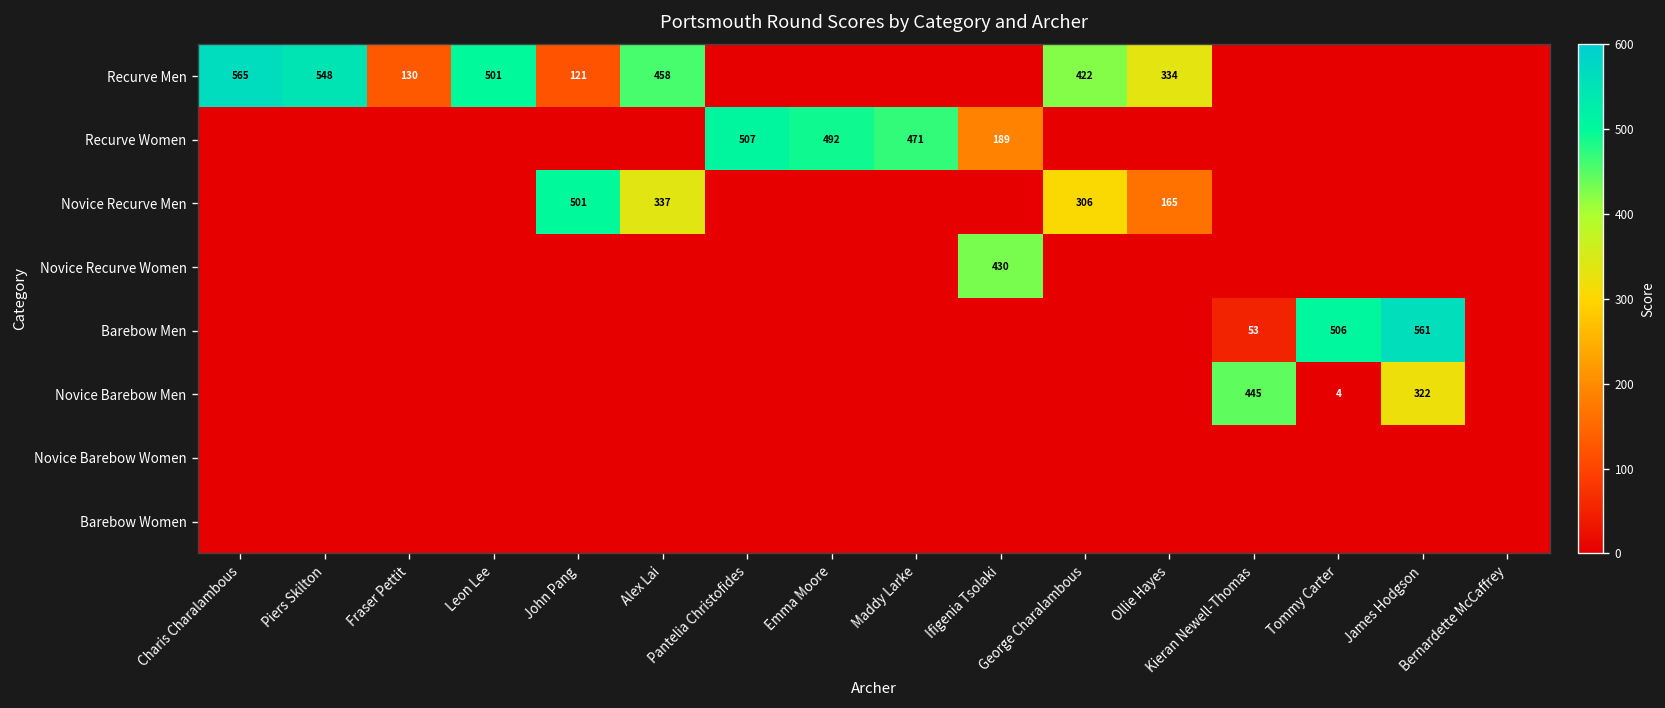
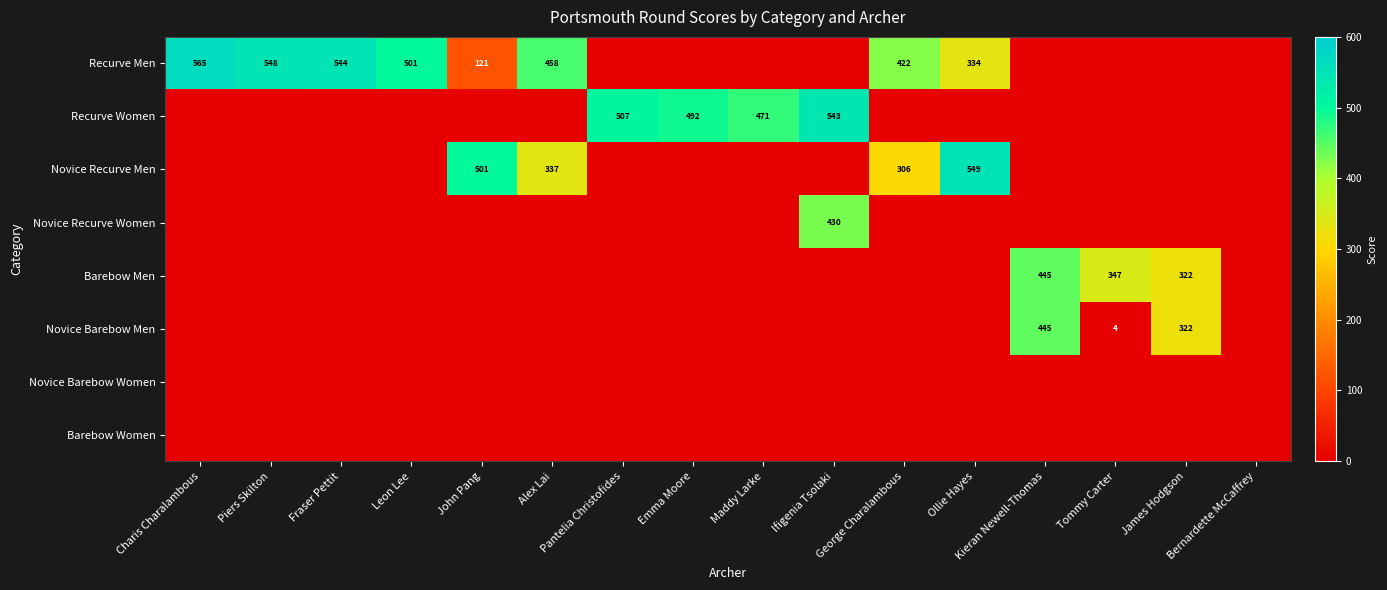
Recurve Men, Fraser Pettit: 130 -> 544
Recurve Women, Ifigenia Tsolaki: 189 -> 543
Novice Recurve Men, Ollie Hayes: 165 -> 549
Barebow Men, Kieran Newell-Thomas: 53 -> 445
Barebow Men, Tommy Carter: 506 -> 347
Barebow Men, James Hodgson: 561 -> 322
